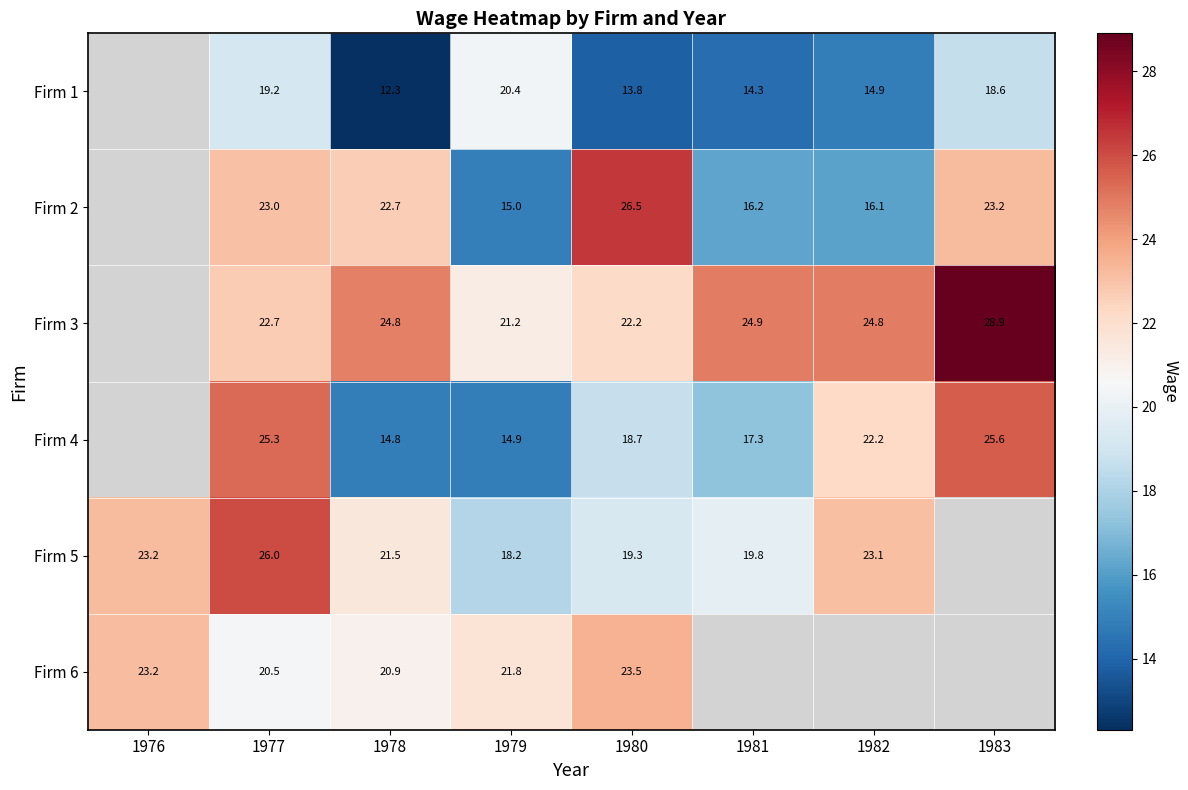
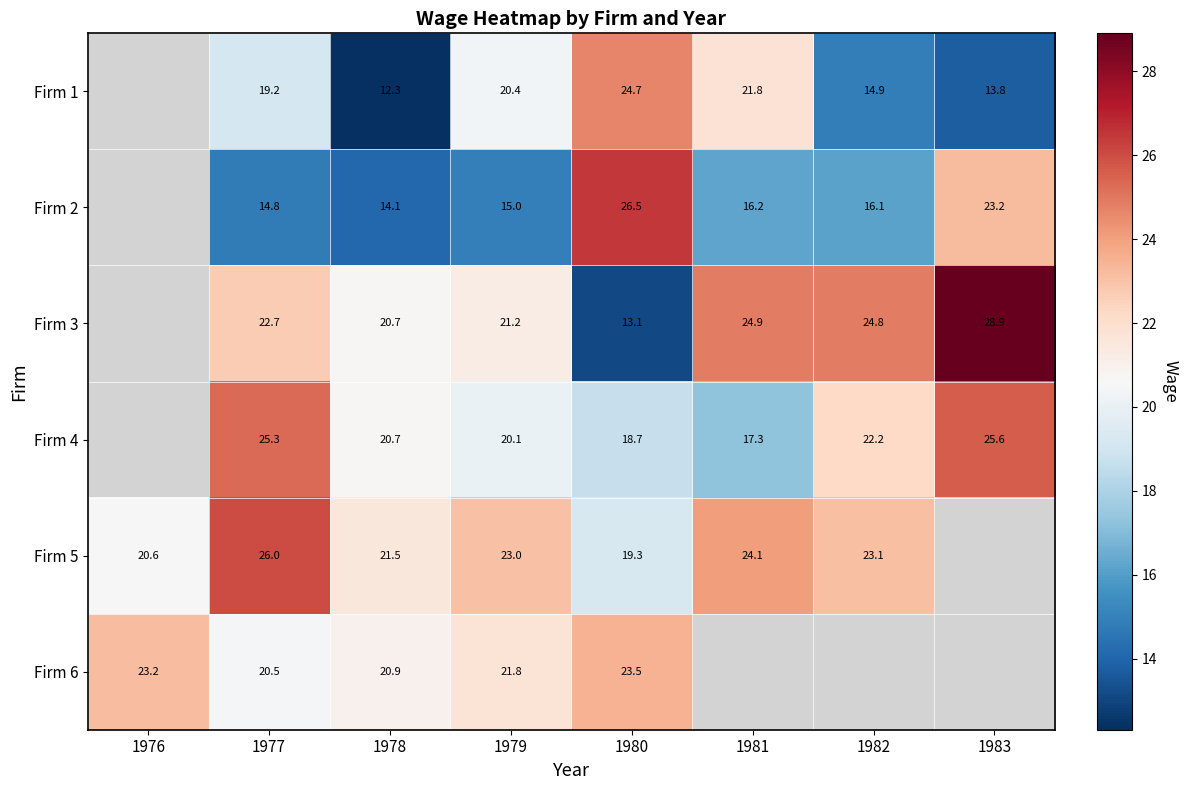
Firm 1, 1980: 13.8 -> 24.7
Firm 1, 1981: 14.3 -> 21.8
Firm 1, 1983: 18.6 -> 13.8
Firm 2, 1977: 23.0 -> 14.8
Firm 2, 1978: 22.7 -> 14.1
Firm 3, 1978: 24.8 -> 20.7
Firm 3, 1980: 22.2 -> 13.1
Firm 4, 1978: 14.8 -> 20.7
Firm 4, 1979: 14.9 -> 20.1
Firm 5, 1976: 23.2 -> 20.6
Firm 5, 1979: 18.2 -> 23.0
Firm 5, 1981: 19.8 -> 24.1
